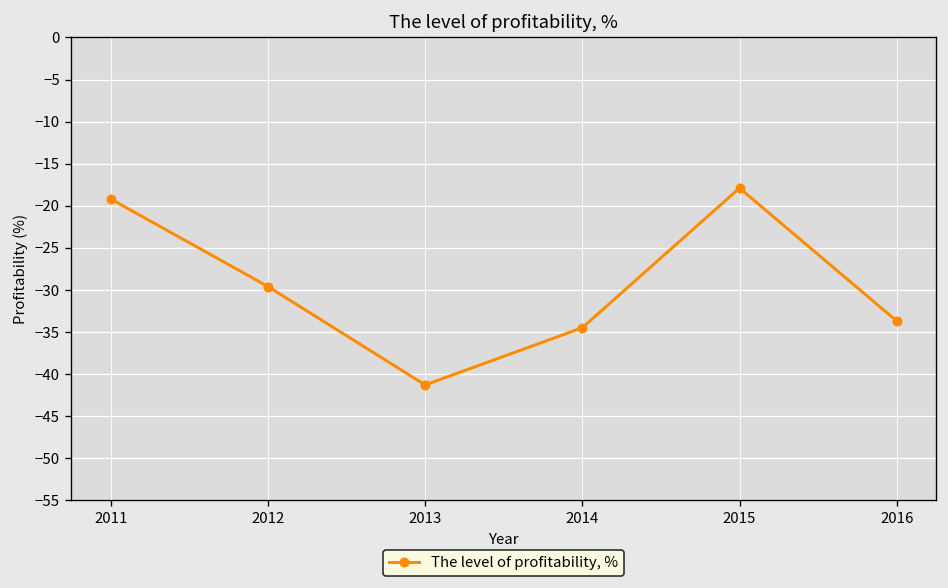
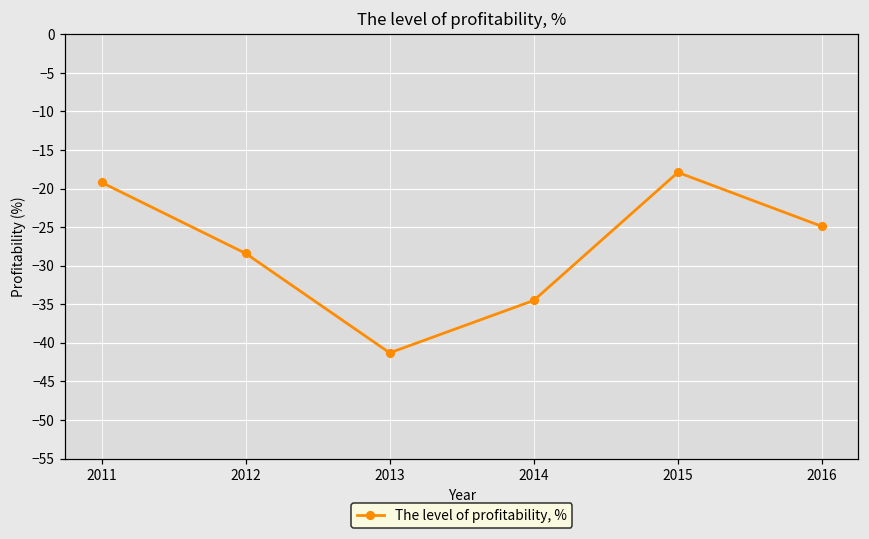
2012: -30 -> -28
2016: -34 -> -25
